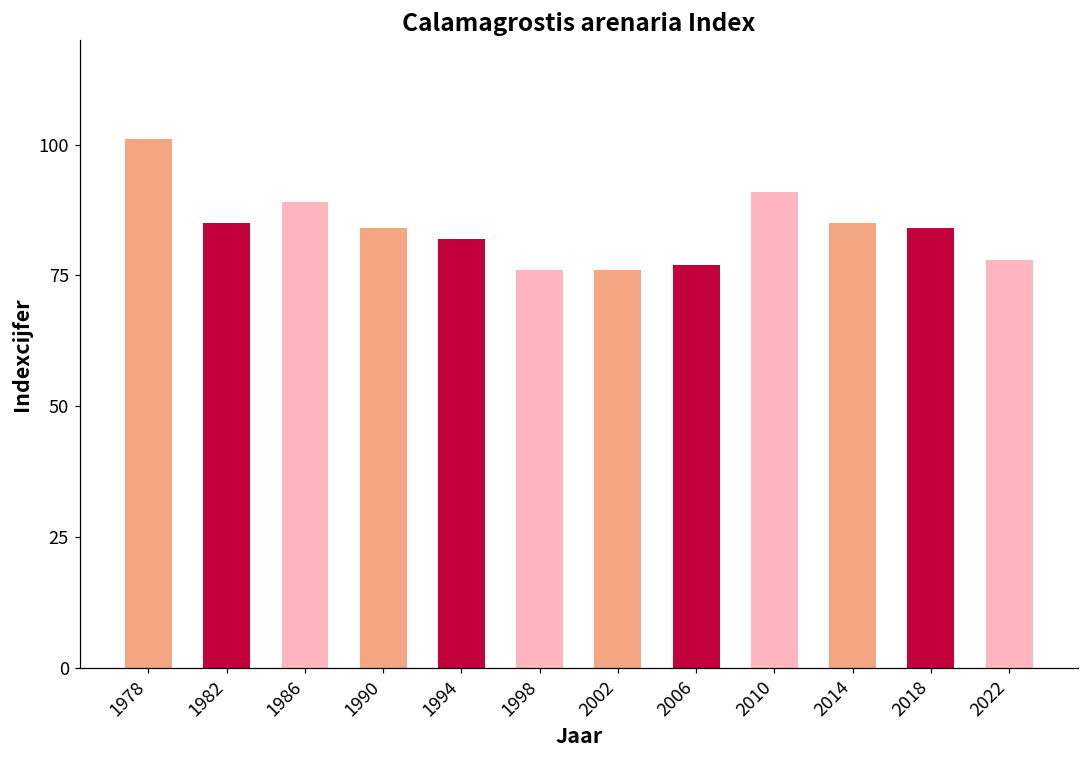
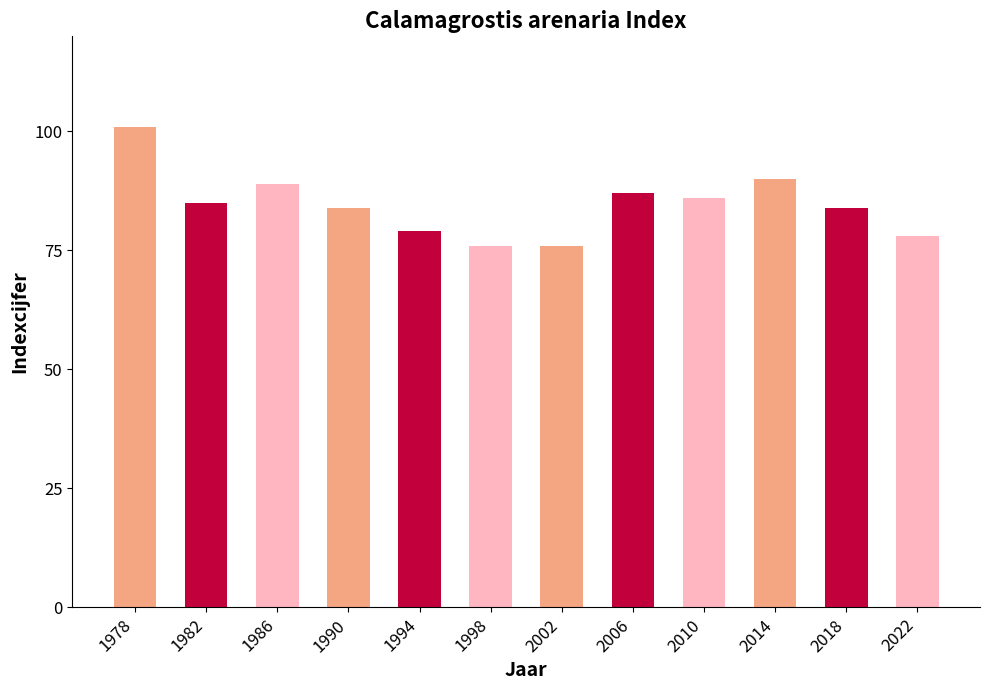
1994: 82 -> 79
2006: 77 -> 87
2010: 91 -> 86
2014: 85 -> 90
